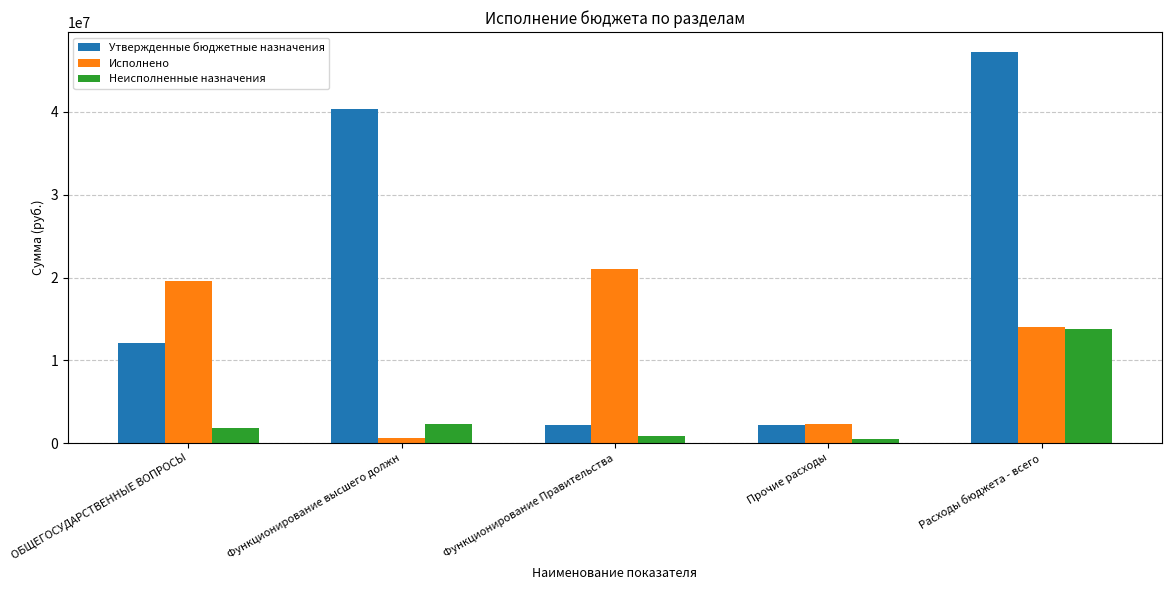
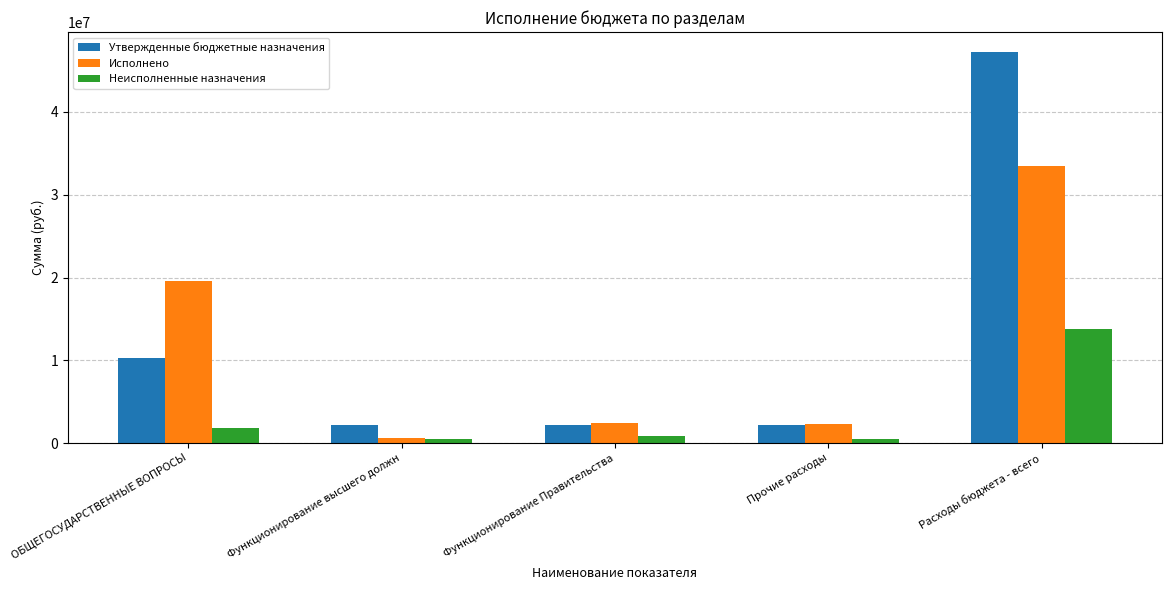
Утвержденные бюджетные назначения, ОБЩЕГОСУДАРСТВЕННЫЕ ВОПРОСЫ: 12000000 -> 10000000
Утвержденные бюджетные назначения, Функционирование высшего должн: 40000000 -> 2000000
Неисполненные назначения, Функционирование высшего должн: 2000000 -> 0
Исполнено, Функционирование Правительства: 21000000 -> 2000000
Исполнено, Расходы бюджета - всего: 14000000 -> 33000000
